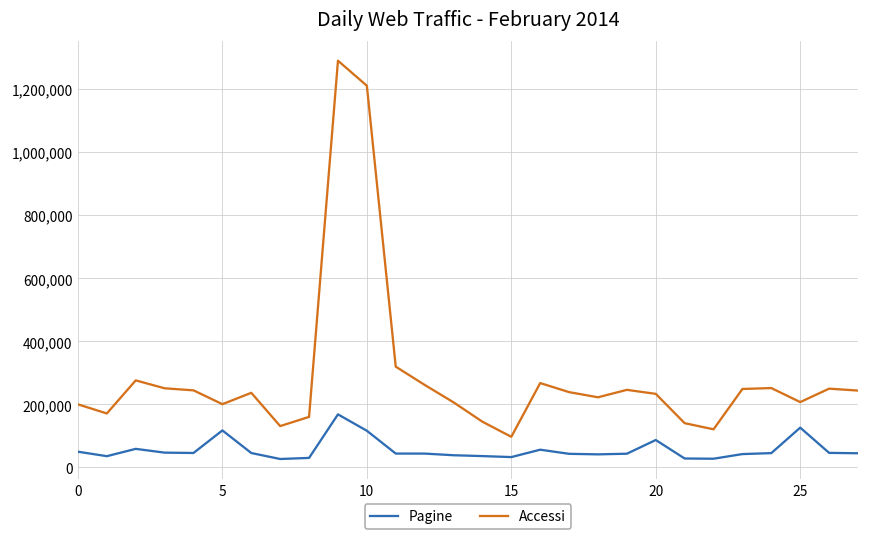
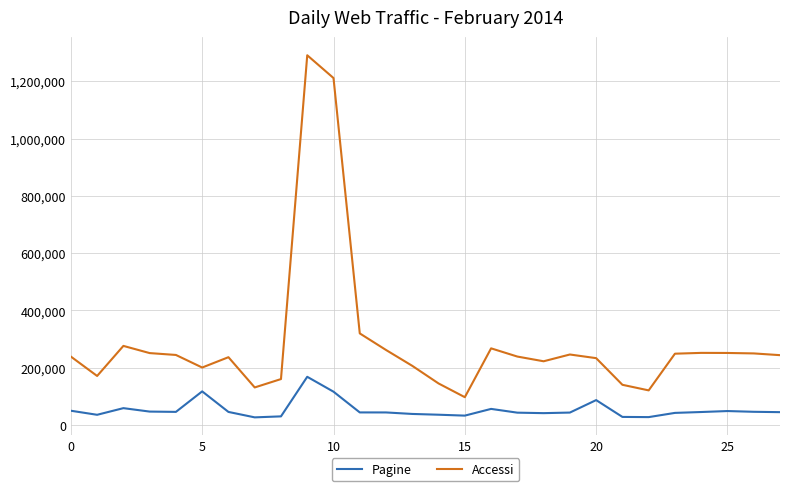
Accessi, 0: 200,000 -> 240,000
Pagine, 25: 130,000 -> 50,000
Accessi, 25: 210,000 -> 250,000
